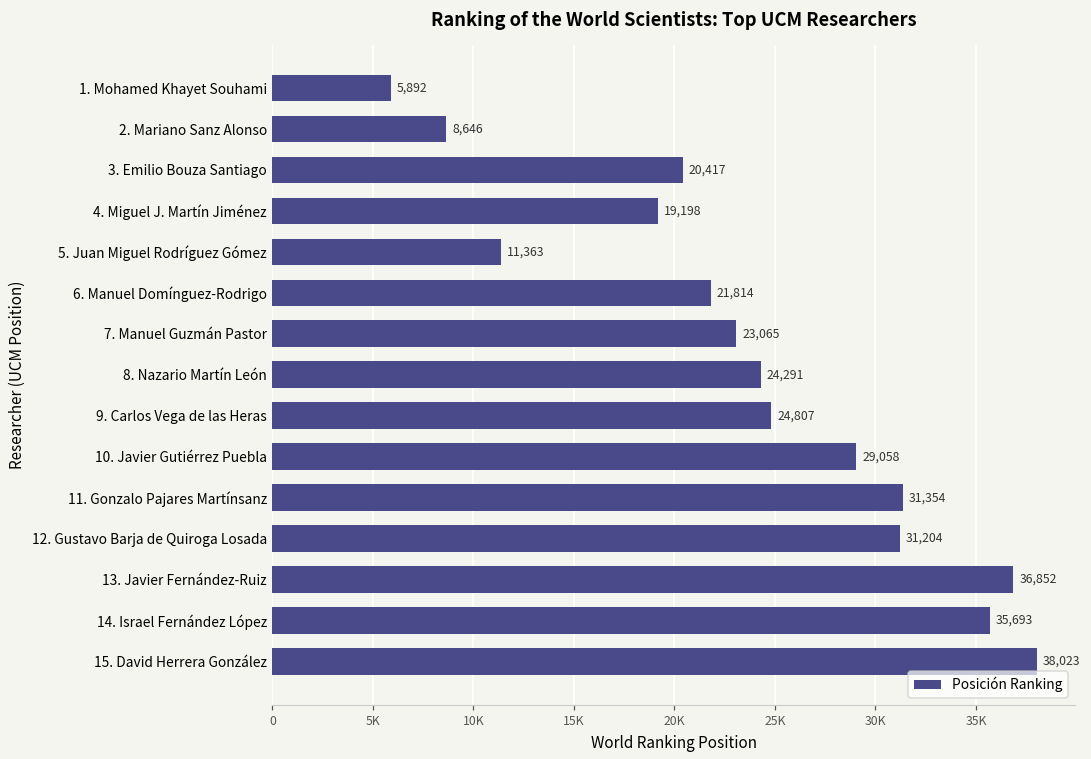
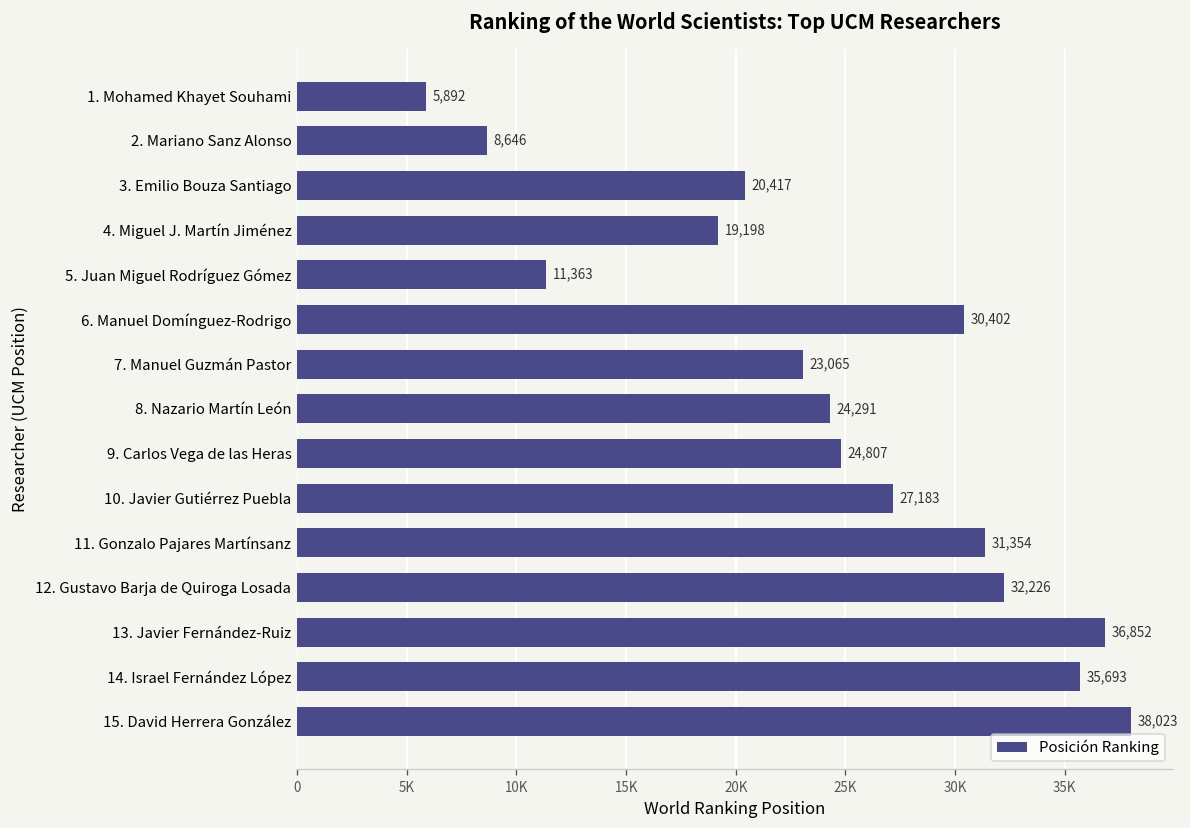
6. Manuel Domínguez-Rodrigo: 21,814 -> 30,402
10. Javier Gutiérrez Puebla: 29,058 -> 27,183
12. Gustavo Barja de Quiroga Losada: 31,204 -> 32,226
